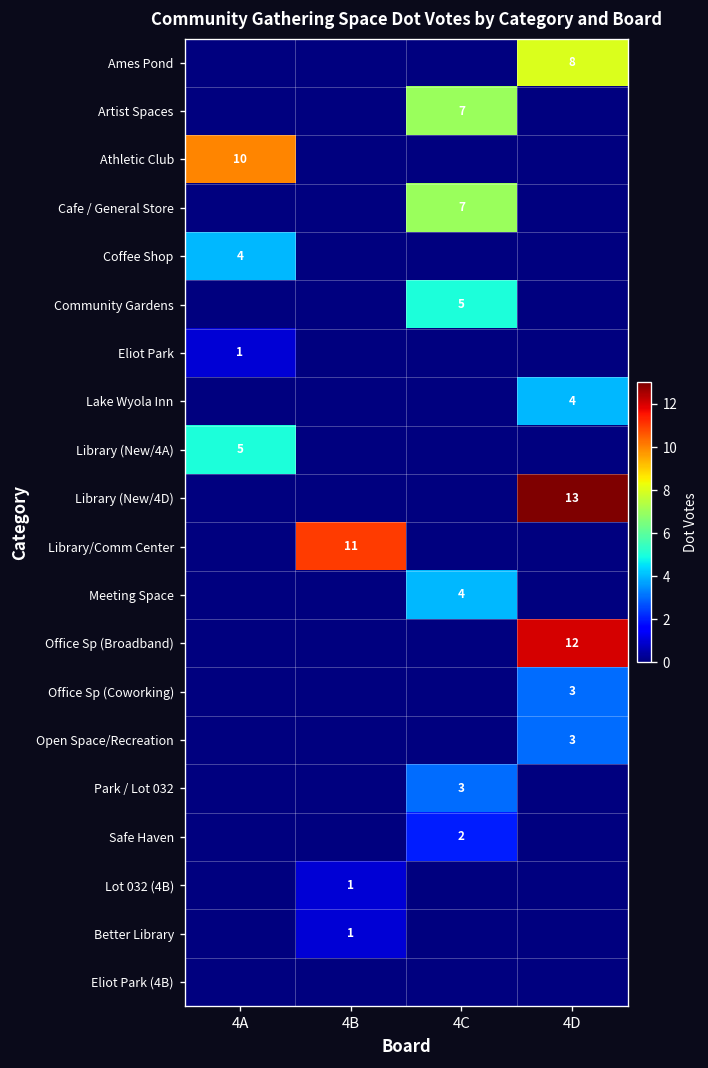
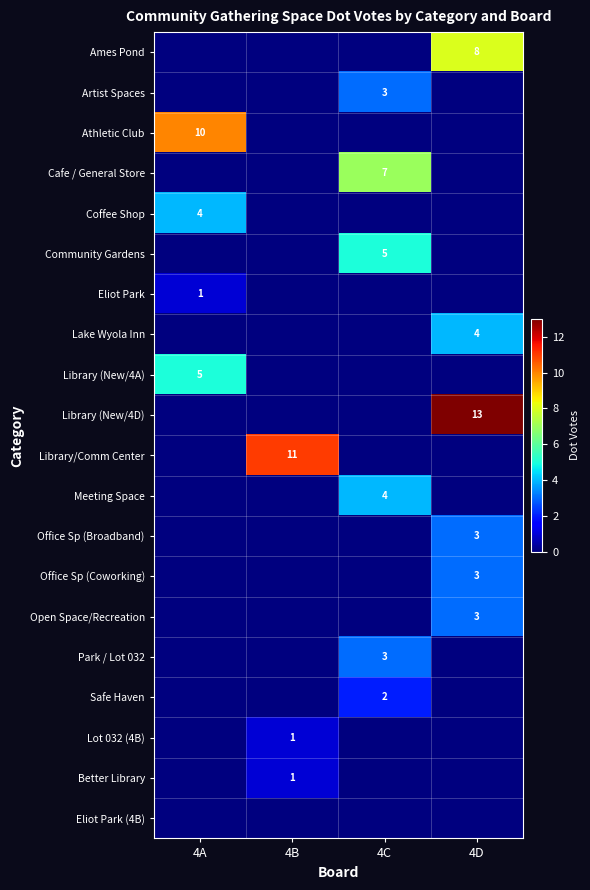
Artist Spaces, 4C: 7 -> 3
Office Sp (Broadband), 4D: 12 -> 3
